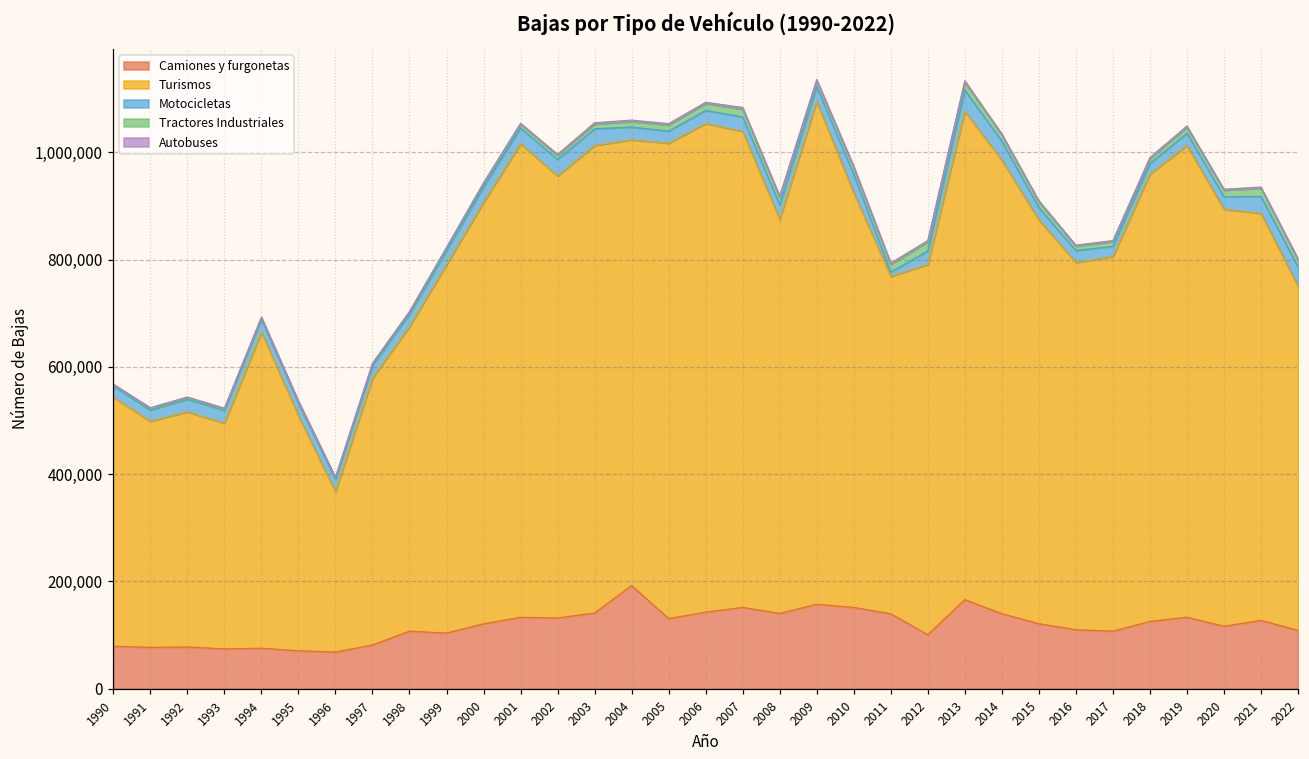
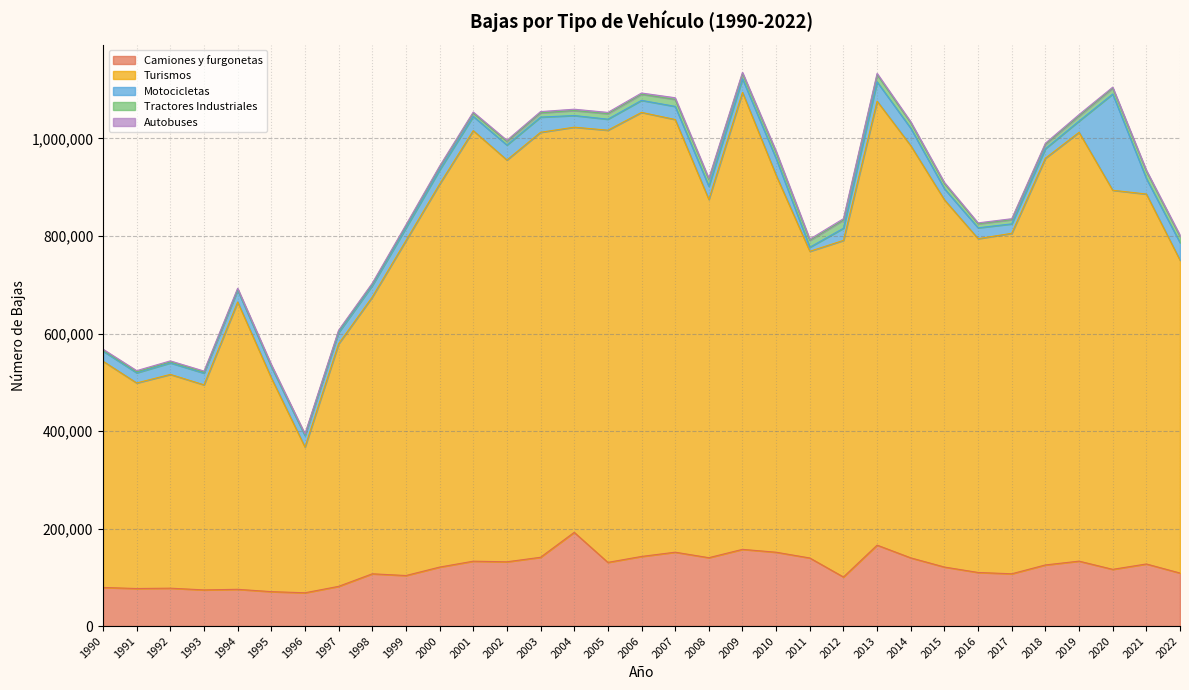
Motocicletas, 2020: 20,000 -> 200,000
